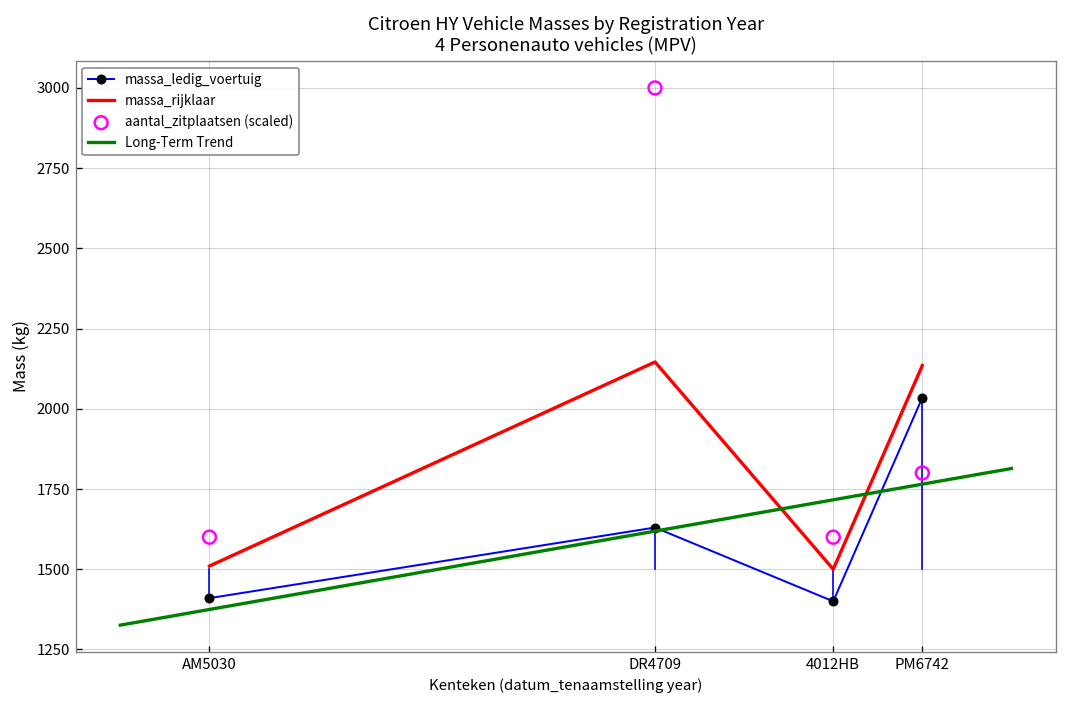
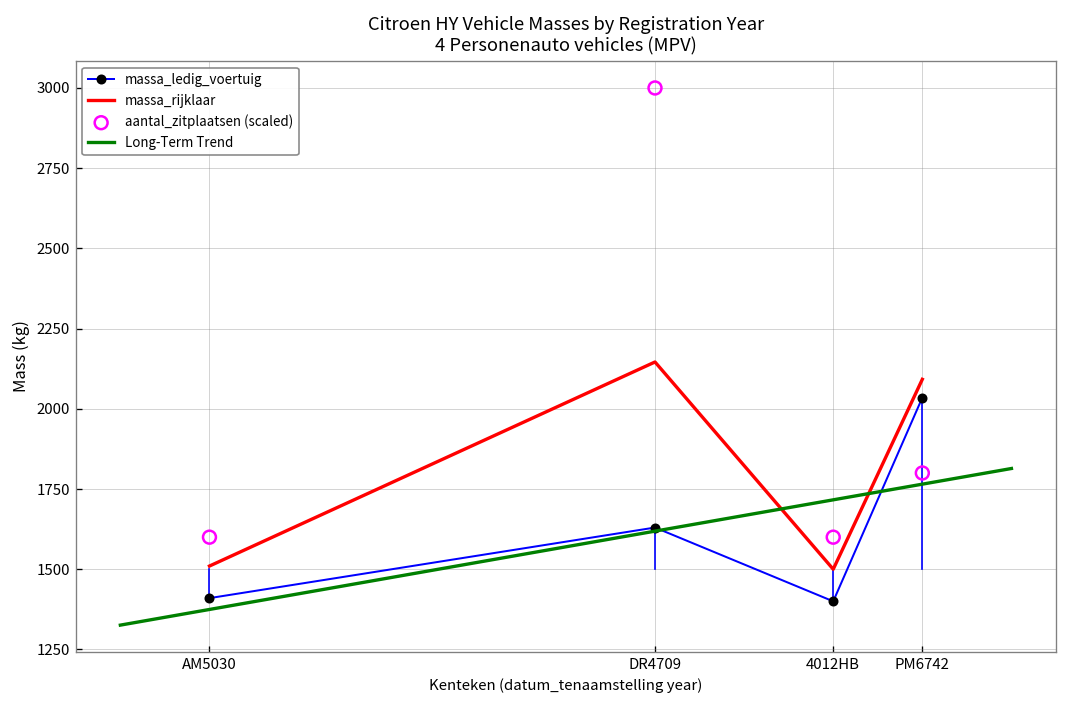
massa_rijklaar, PM6742: 2140 -> 2090
